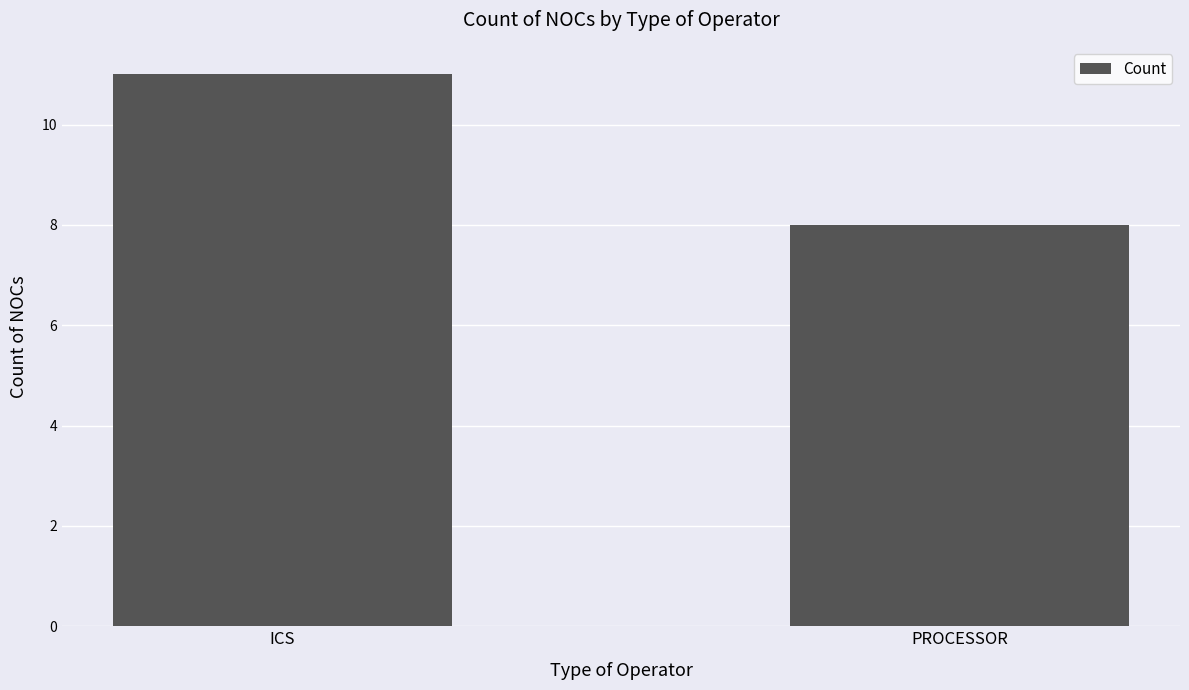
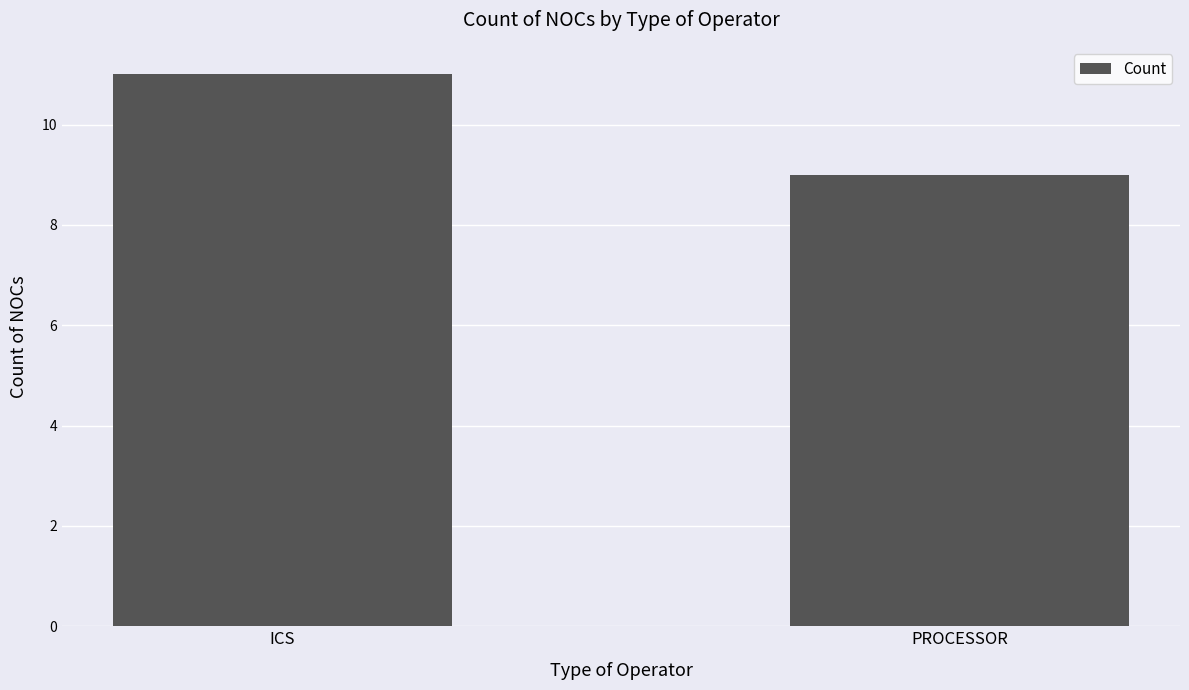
PROCESSOR: 8 -> 9
